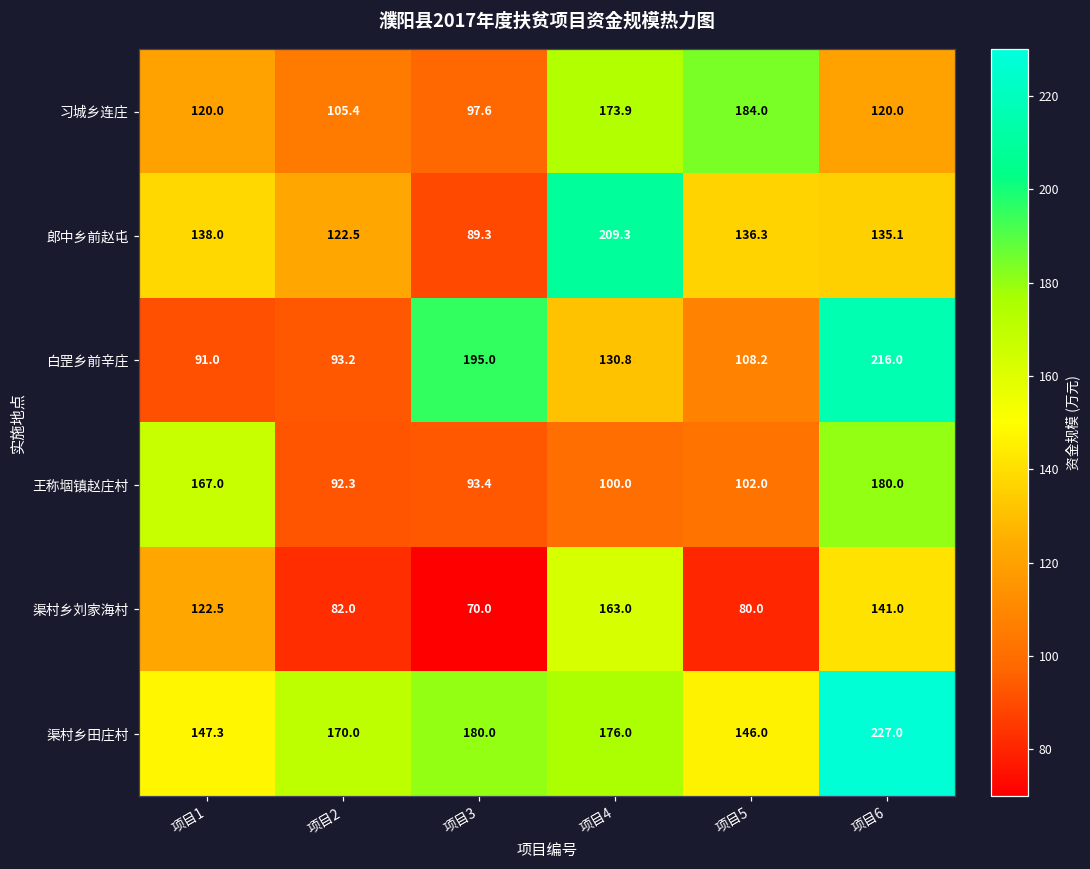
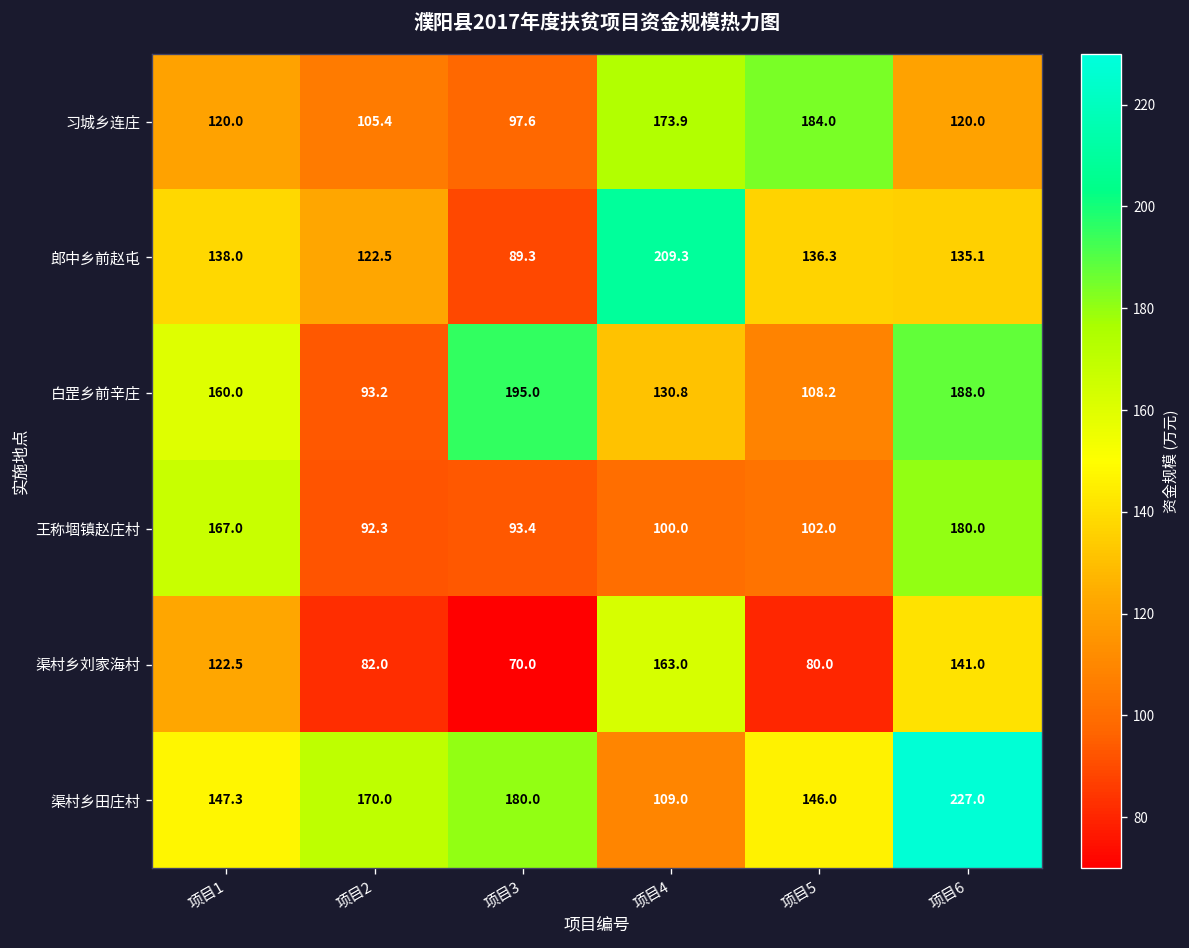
白罡乡前辛庄, 项目1: 91.0 -> 160.0
白罡乡前辛庄, 项目6: 216.0 -> 188.0
渠村乡田庄村, 项目4: 176.0 -> 109.0
